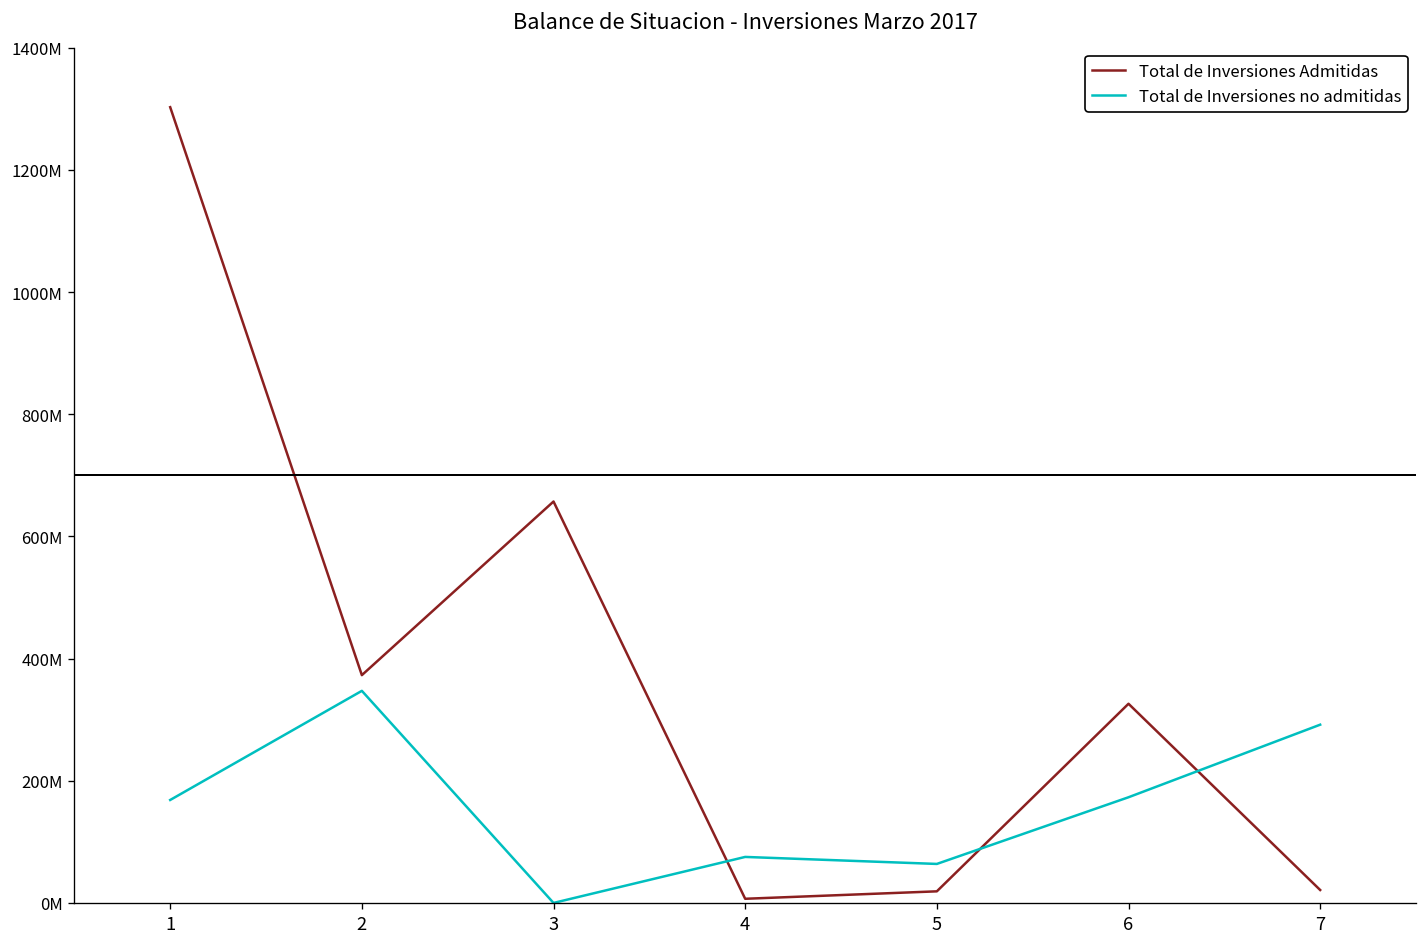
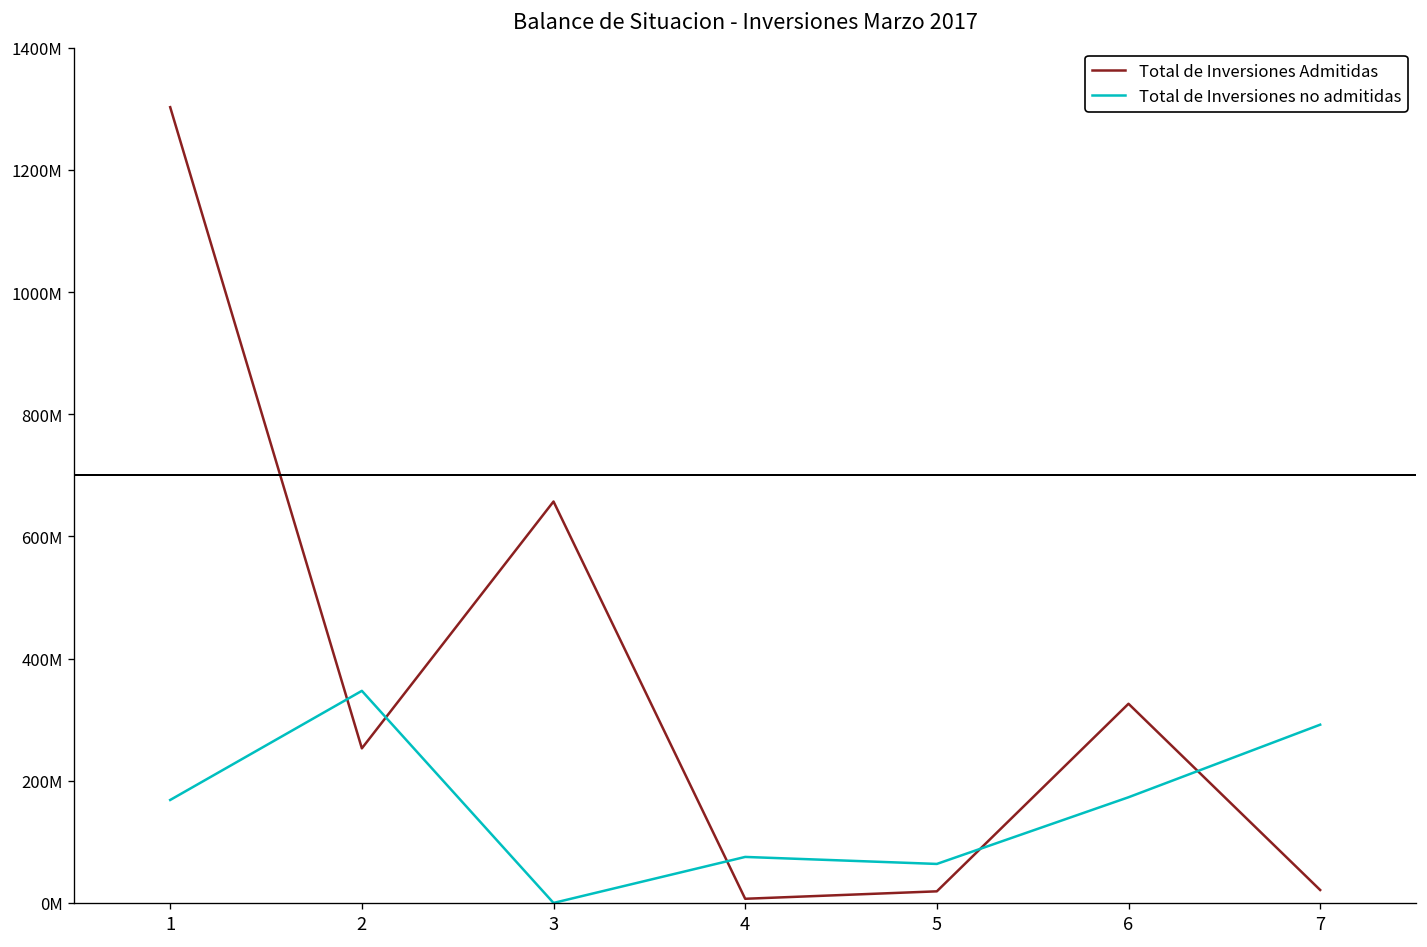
Total de Inversiones Admitidas, 2: 370000000 -> 250000000
